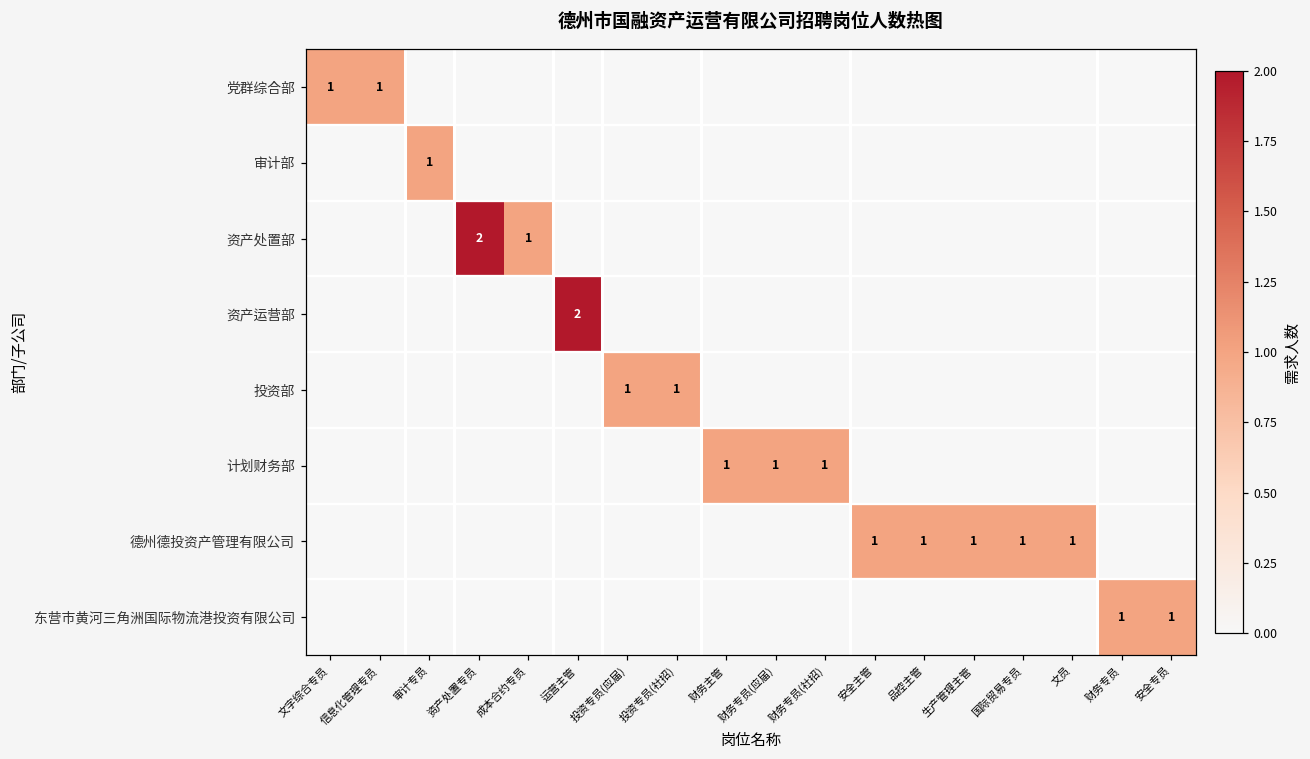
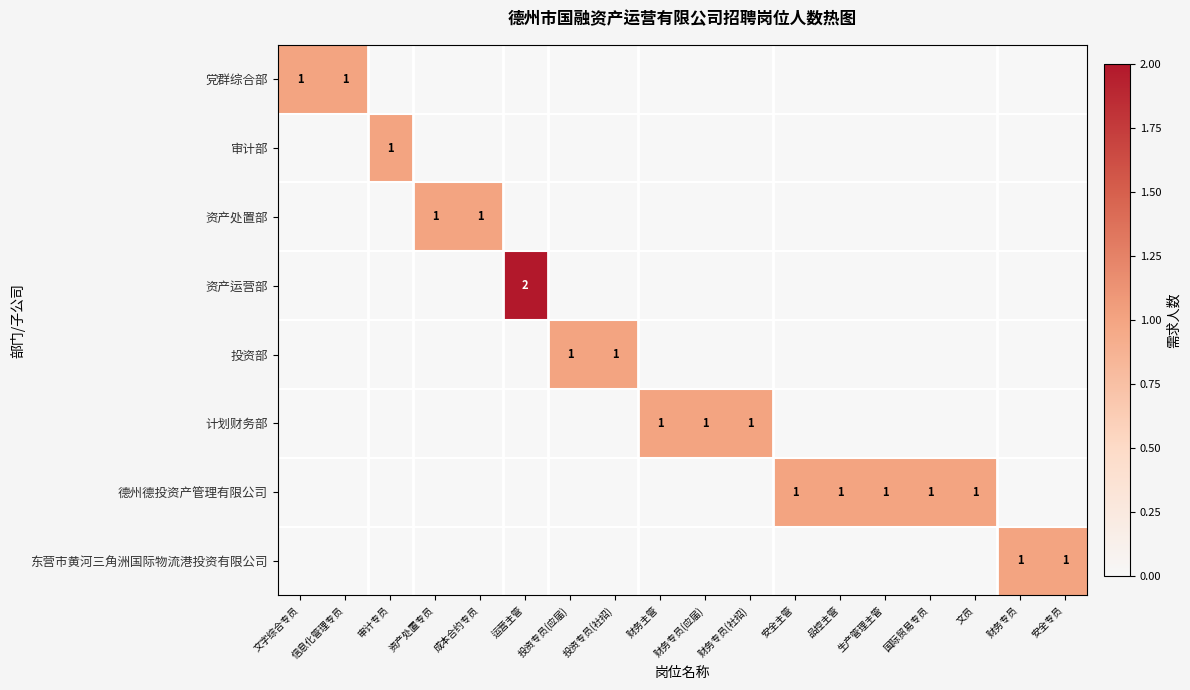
资产处置部, 资产处置专员: 2 -> 1
